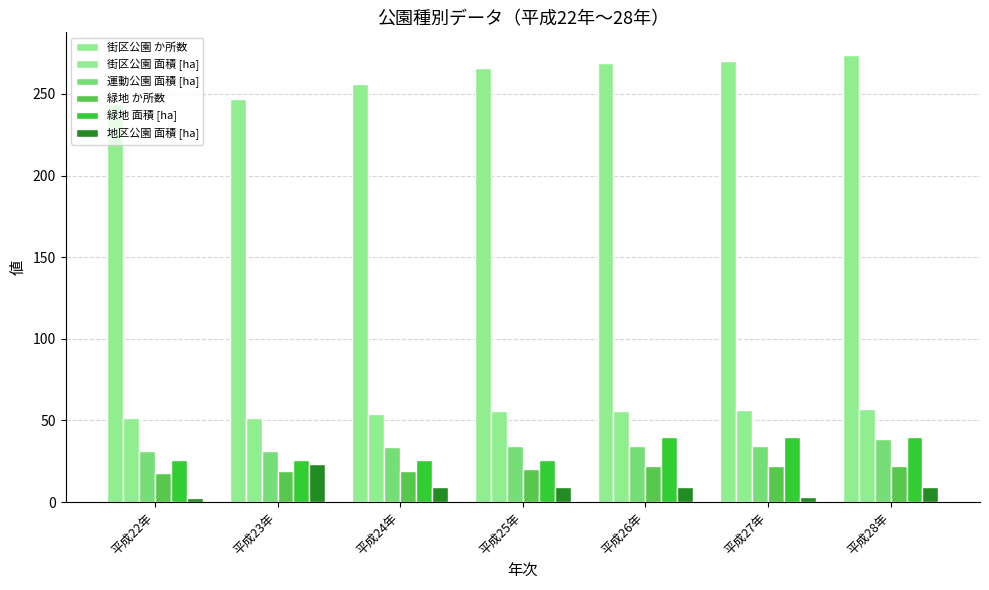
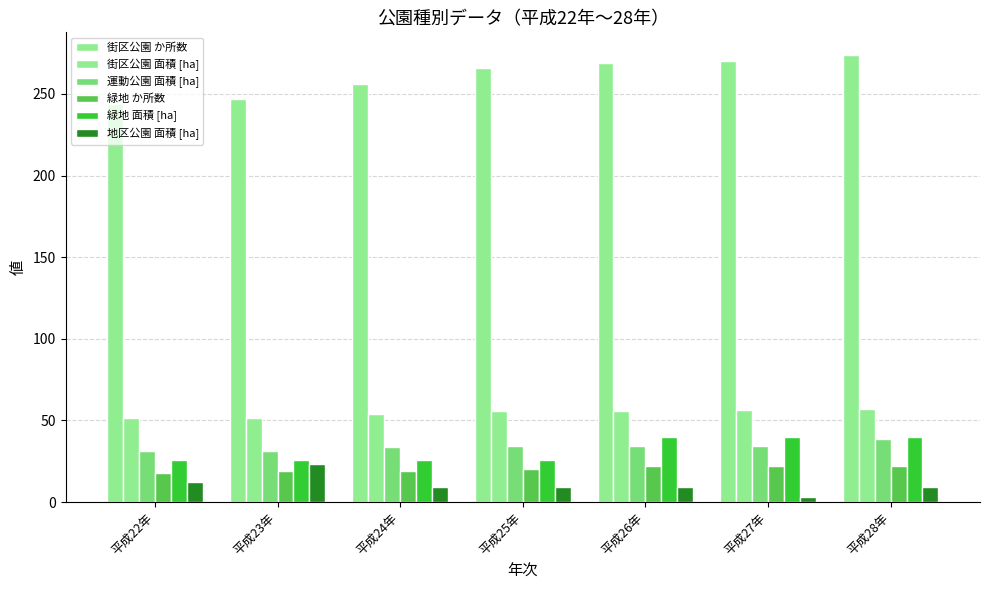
地区公園 面積 [ha], 平成22年: 2 -> 12
